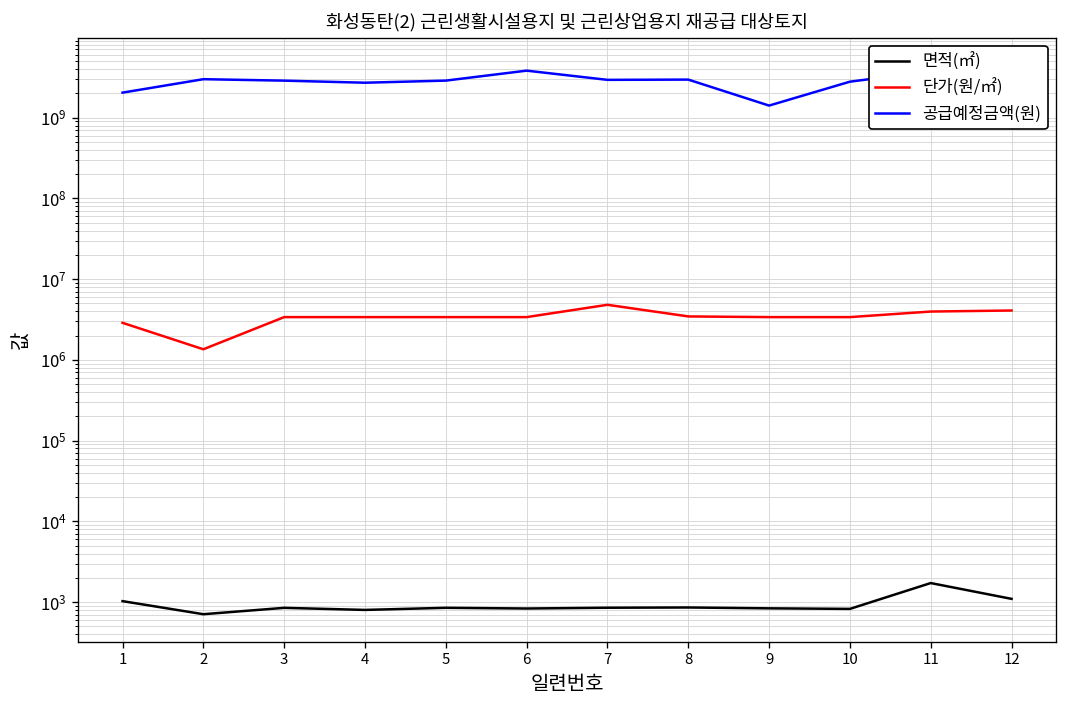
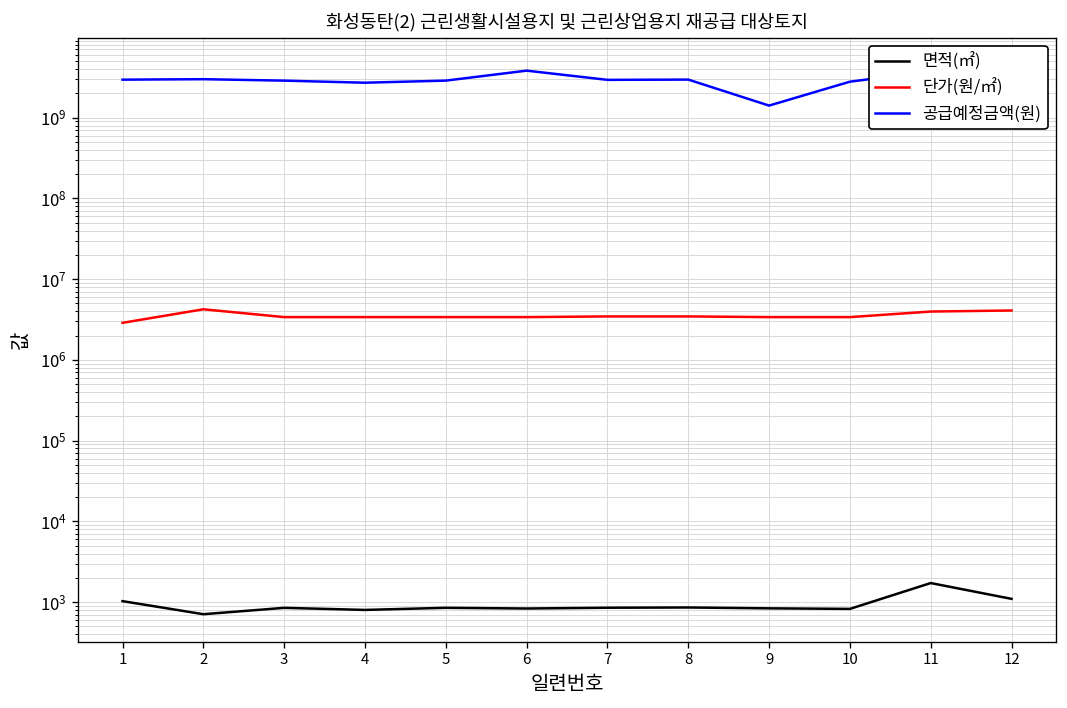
공급예정금액(원), 1: 2000000000 -> 3000000000
단가(원/㎡), 2: 1400000 -> 4000000
단가(원/㎡), 7: 5000000 -> 3000000
